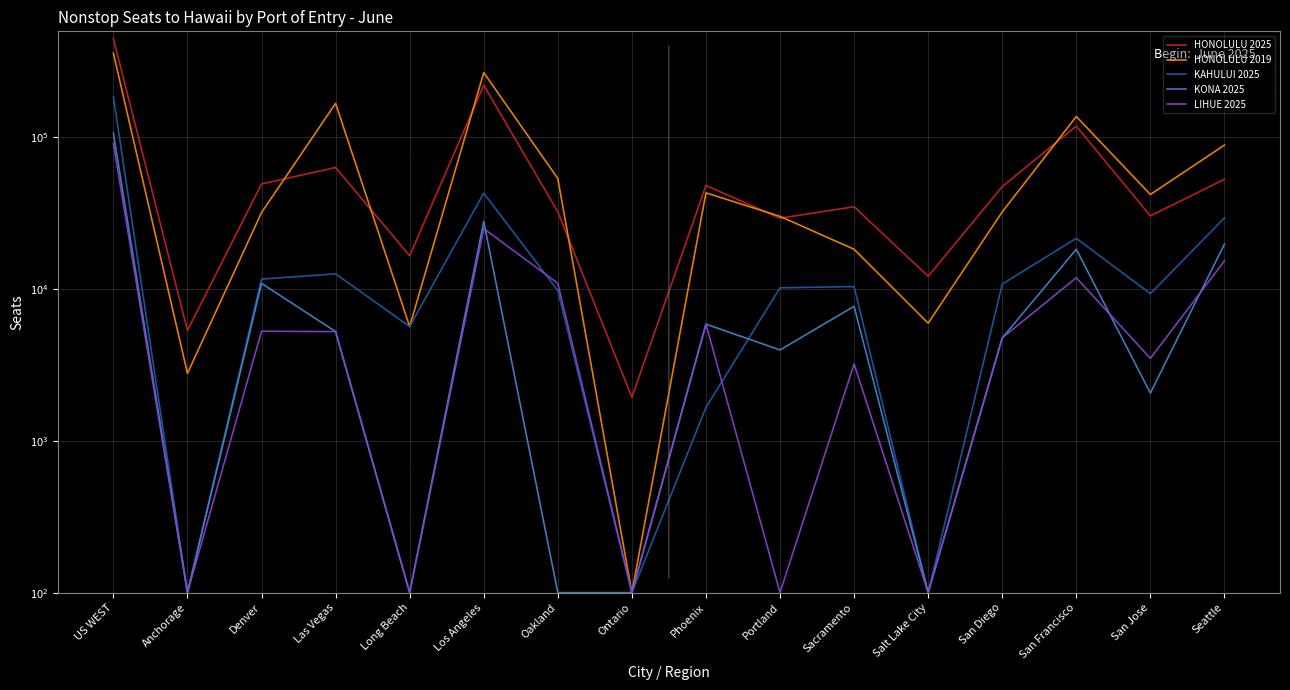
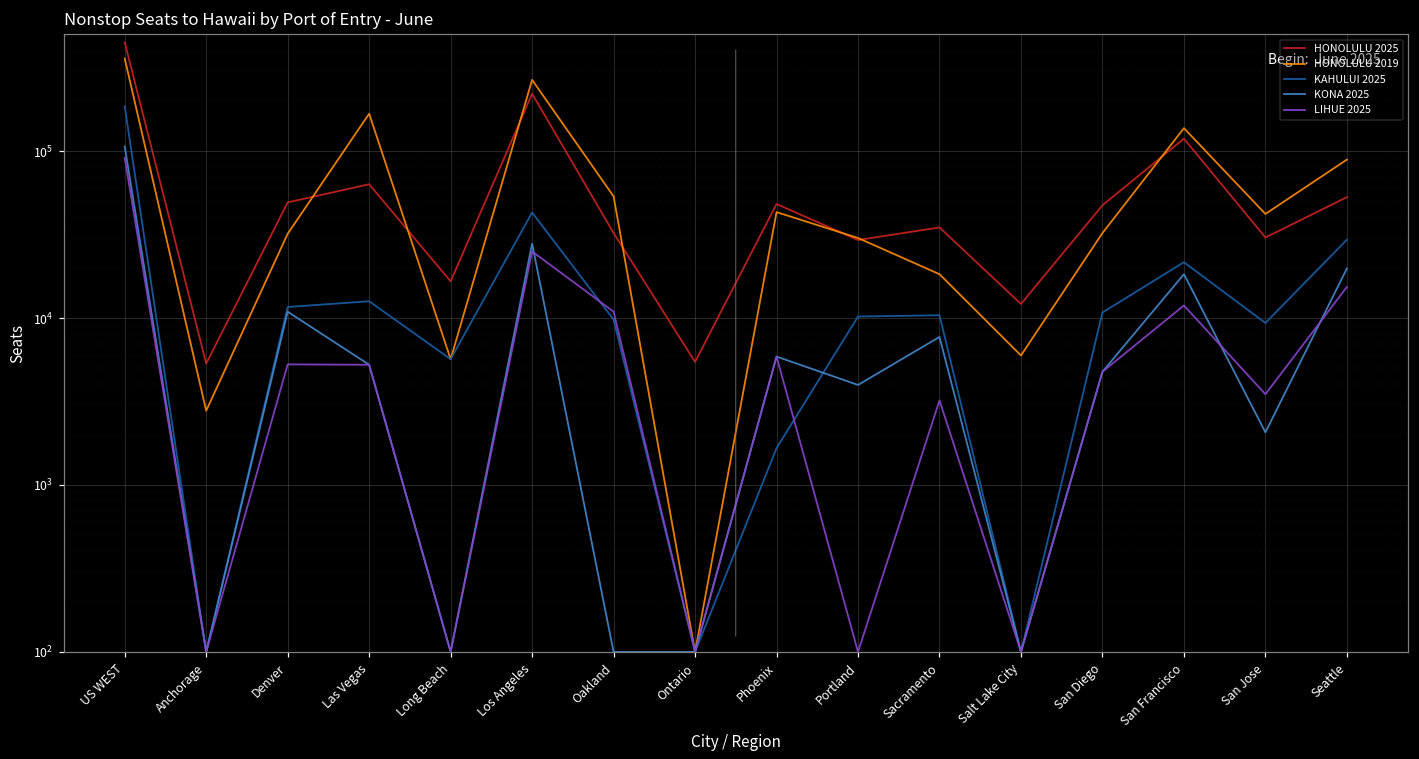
HONOLULU 2025, Ontario: 1900 -> 5500
